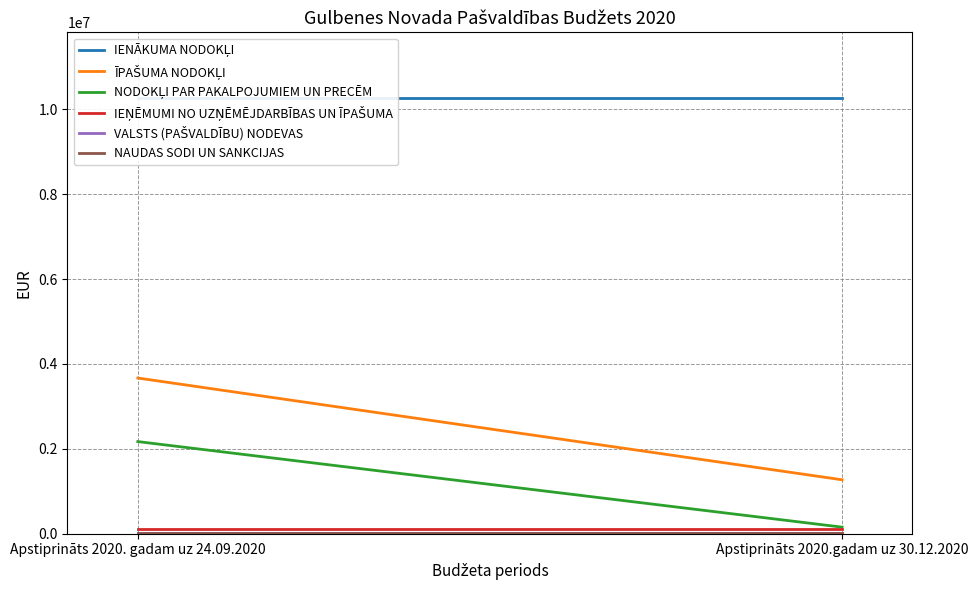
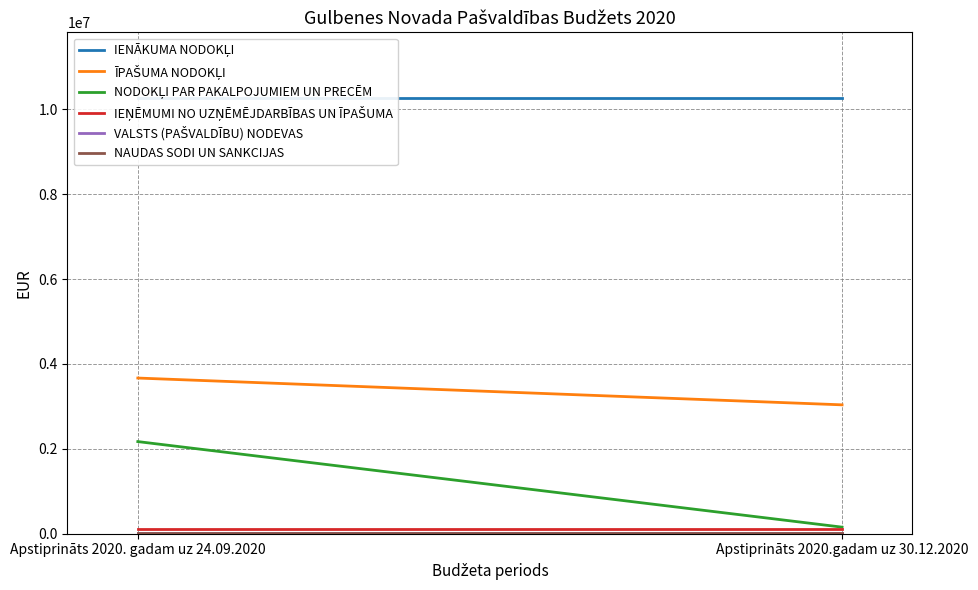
ĪPAŠUMA NODOKĻI, Apstiprināts 2020.gadam uz 30.12.2020: 1300000 -> 3000000
